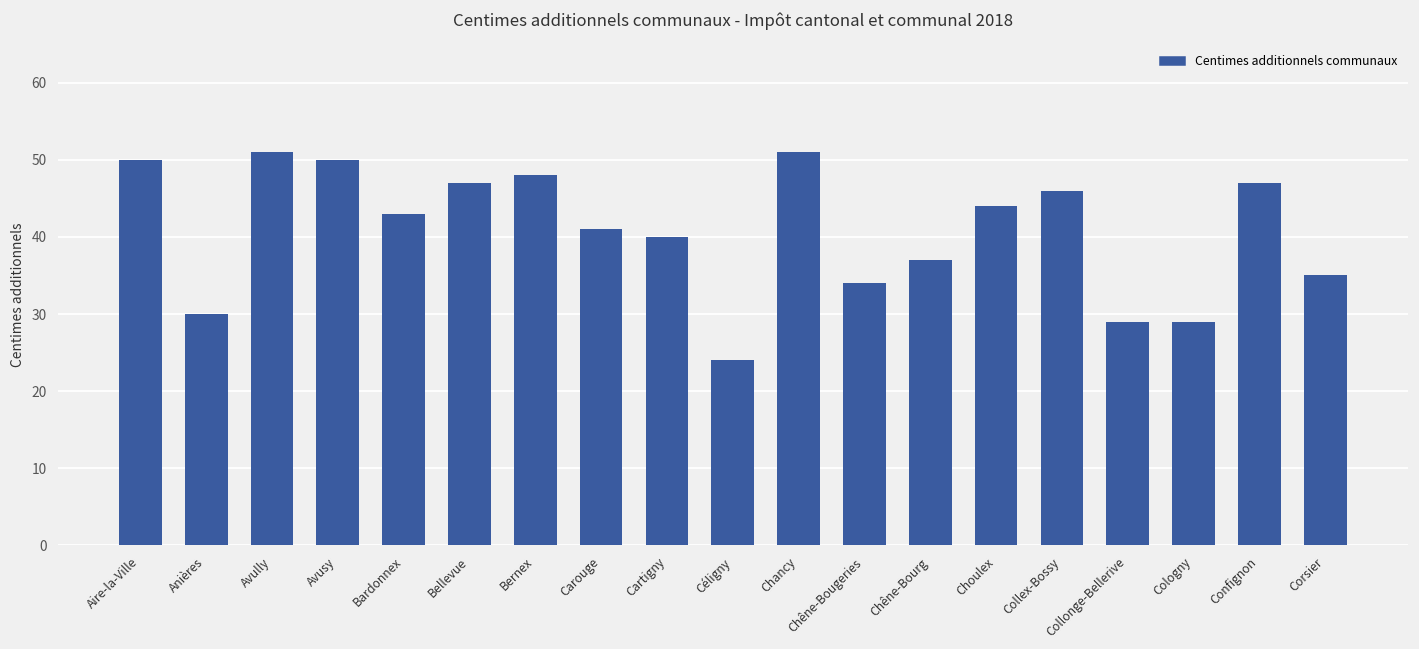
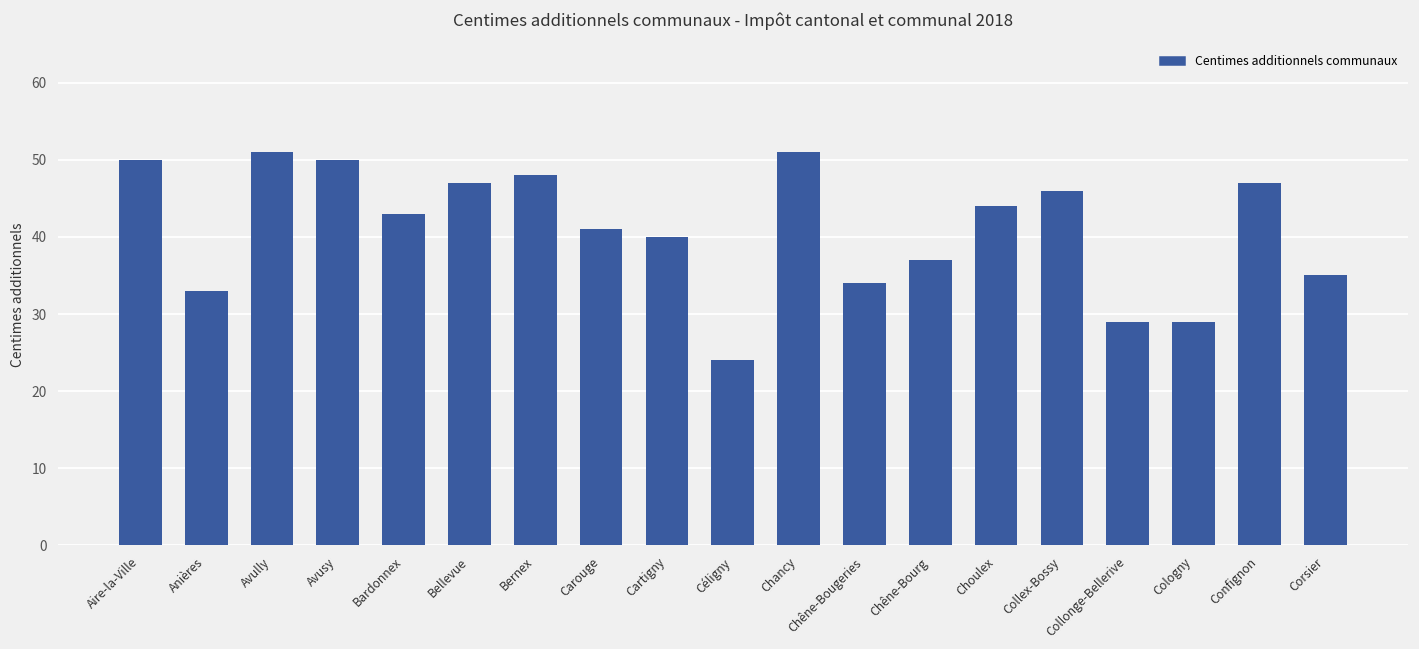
Anières: 30 -> 33
